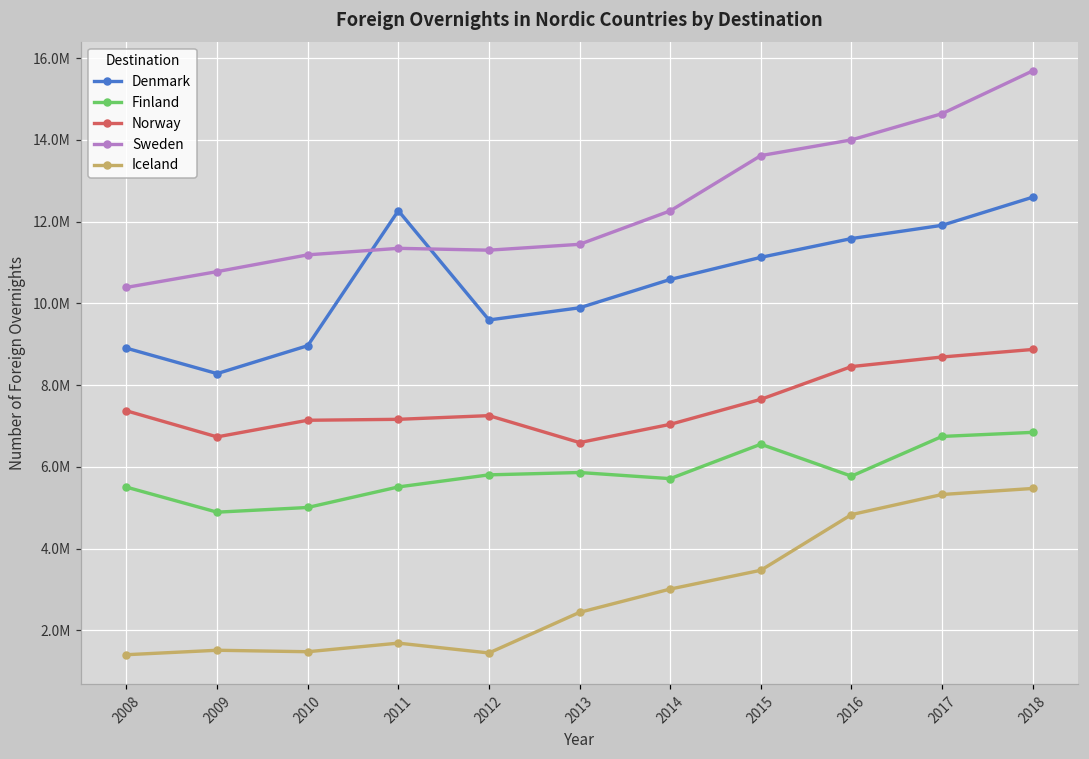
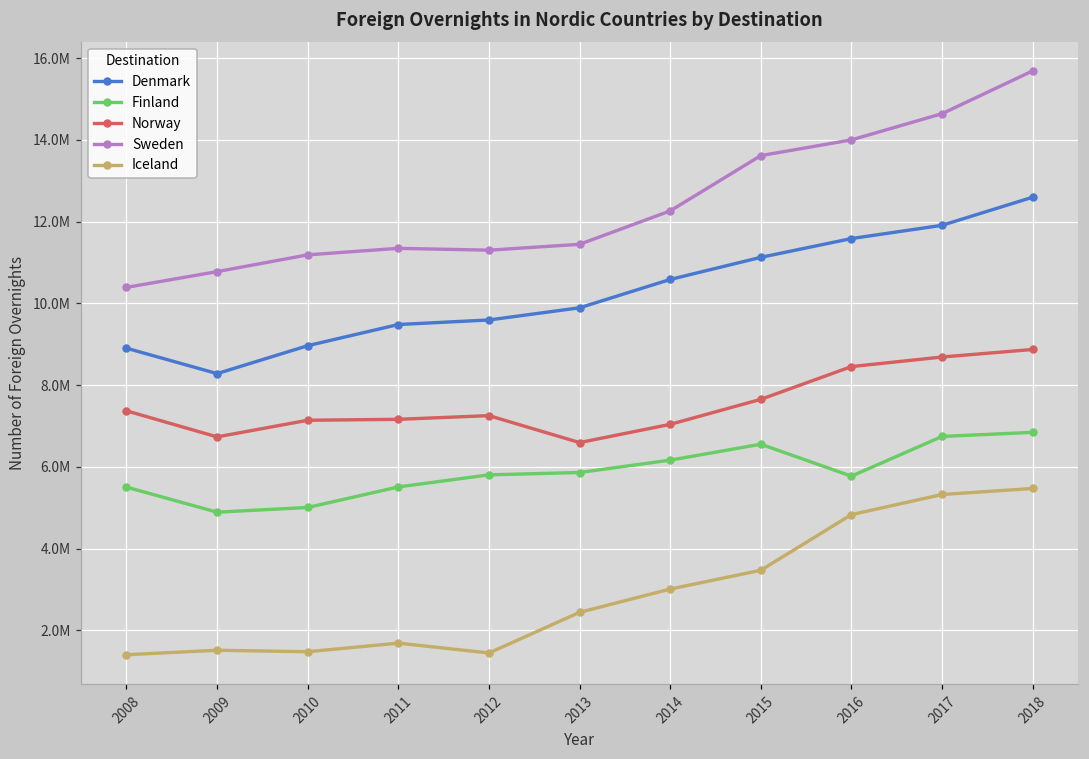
Denmark, 2011: 12300000 -> 9500000
Finland, 2014: 5700000 -> 6200000
